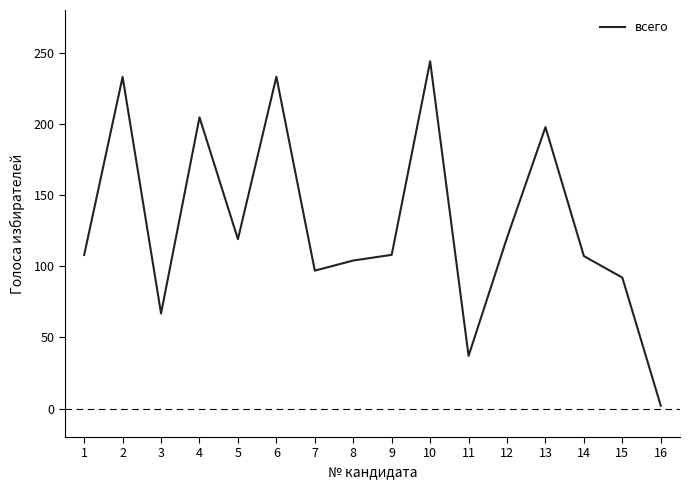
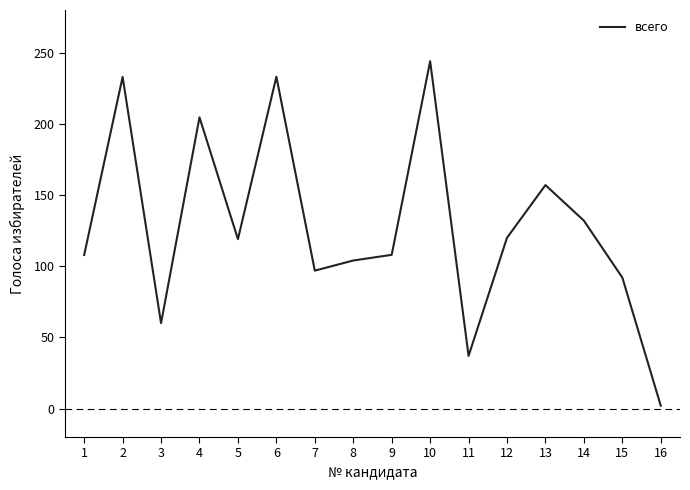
3: 67 -> 60
13: 198 -> 157
14: 107 -> 132
